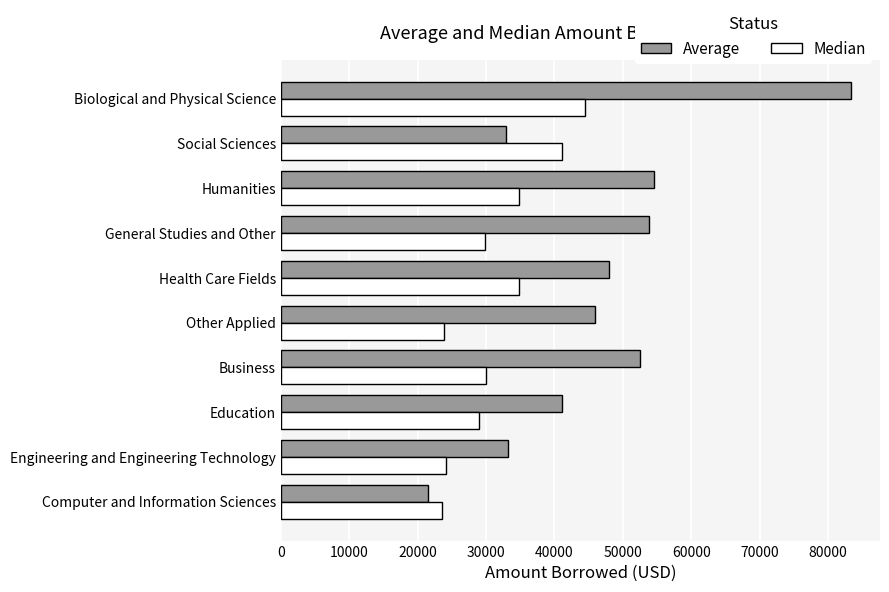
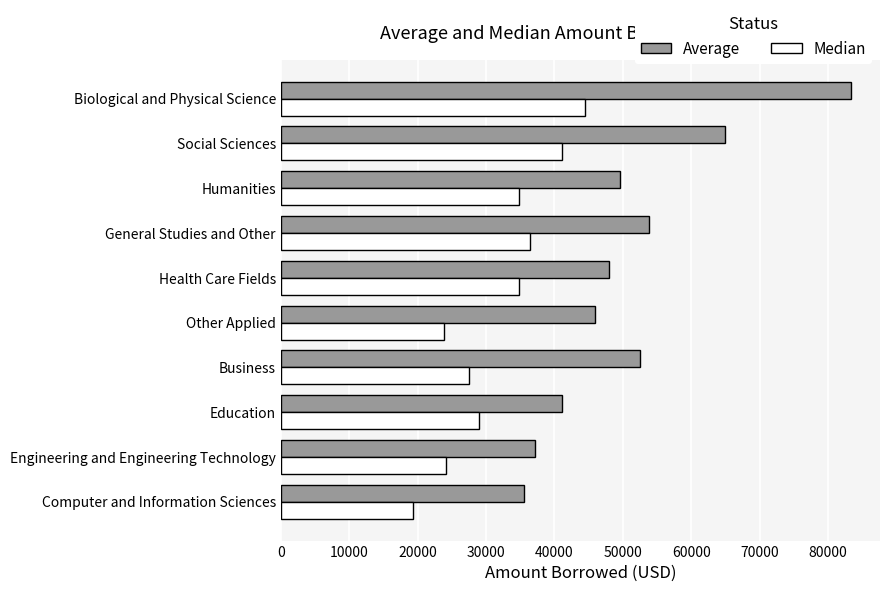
Average, Social Sciences: 33000 -> 65000
Average, Humanities: 54000 -> 50000
Median, General Studies and Other: 30000 -> 36000
Median, Business: 30000 -> 28000
Average, Engineering and Engineering Technology: 33000 -> 37000
Average, Computer and Information Sciences: 21000 -> 35000
Median, Computer and Information Sciences: 24000 -> 19000
